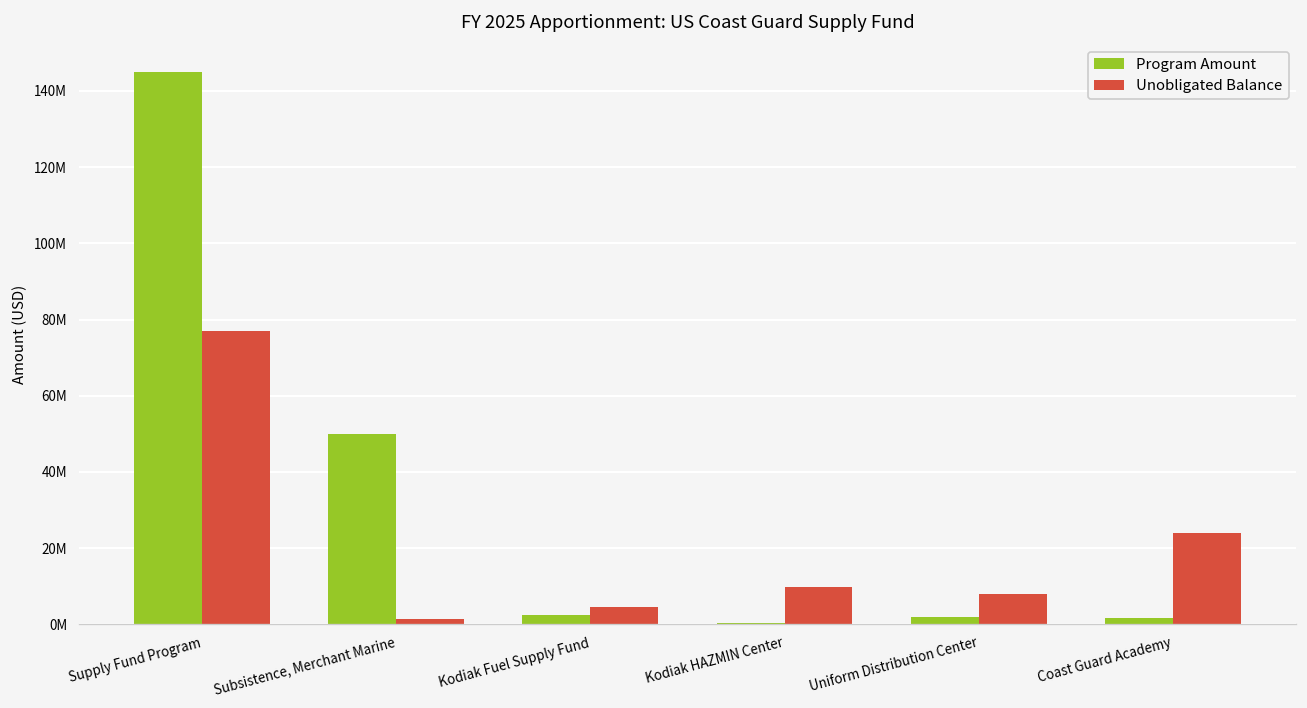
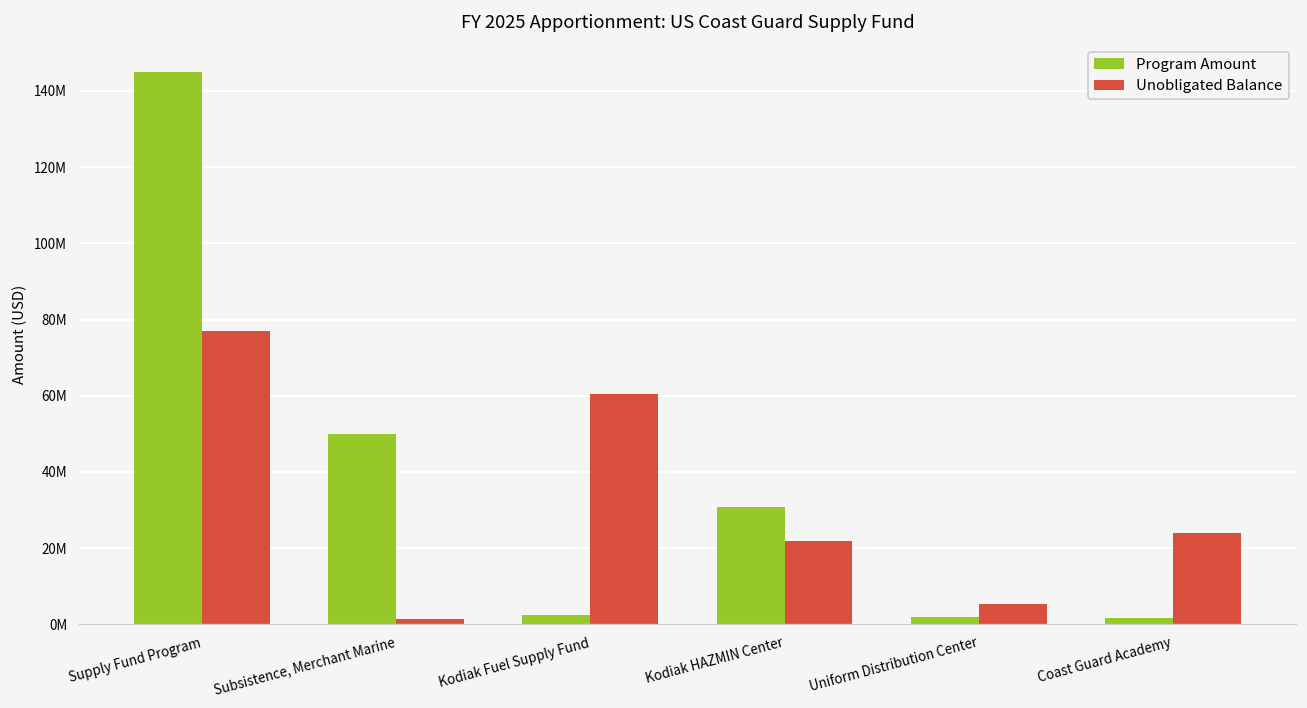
Unobligated Balance, Kodiak Fuel Supply Fund: 4000000 -> 61000000
Program Amount, Kodiak HAZMIN Center: 0 -> 31000000
Unobligated Balance, Kodiak HAZMIN Center: 10000000 -> 22000000
Unobligated Balance, Uniform Distribution Center: 8000000 -> 5000000
